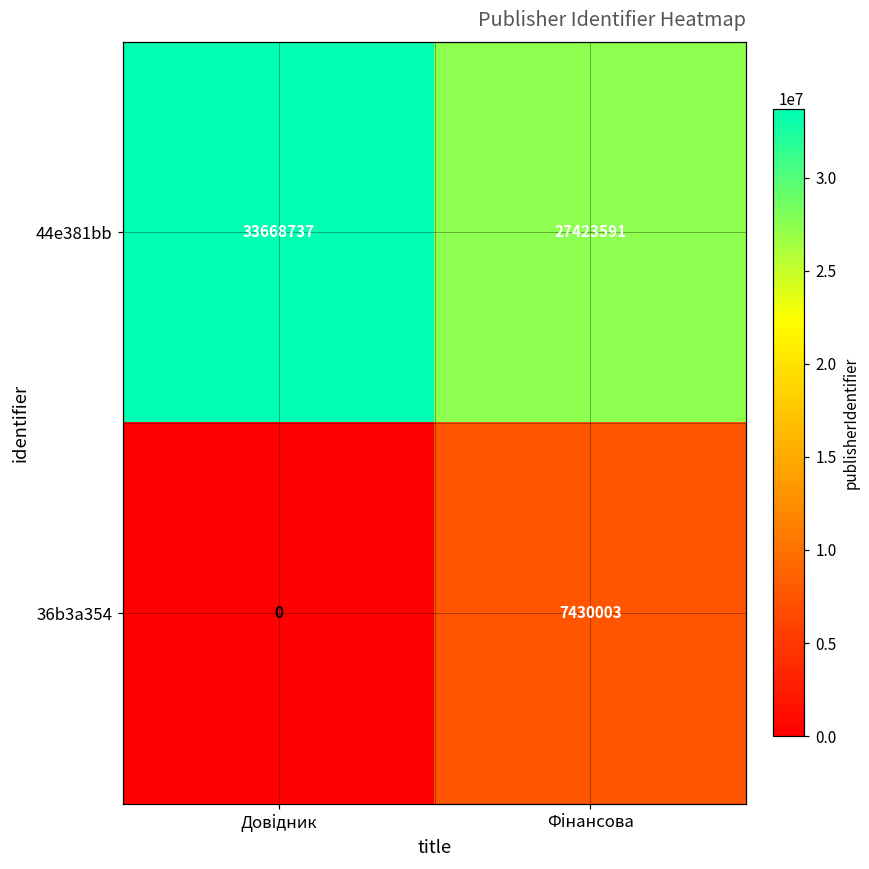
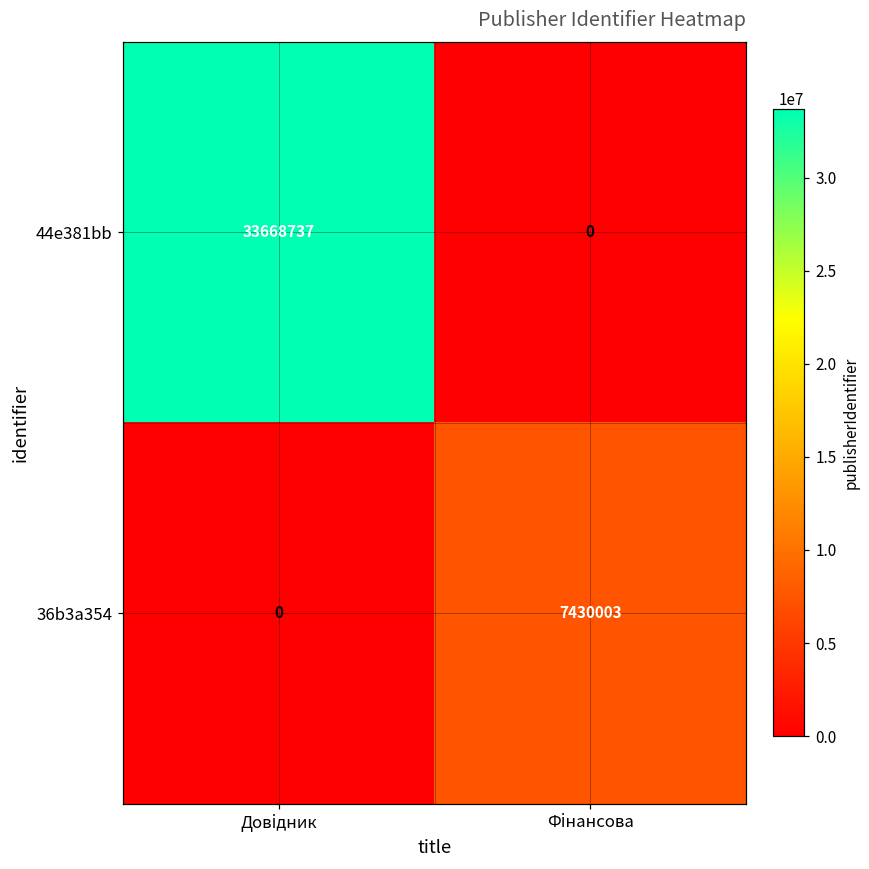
44e381bb, Фінансова: 27423591 -> 0
